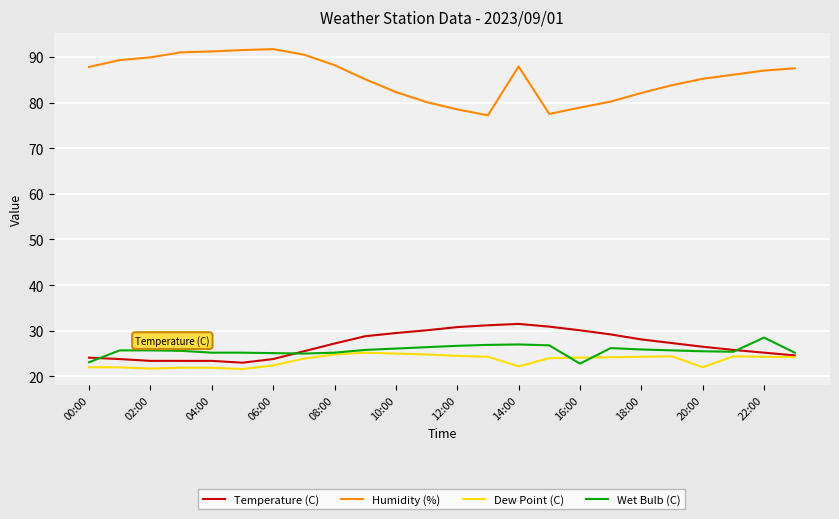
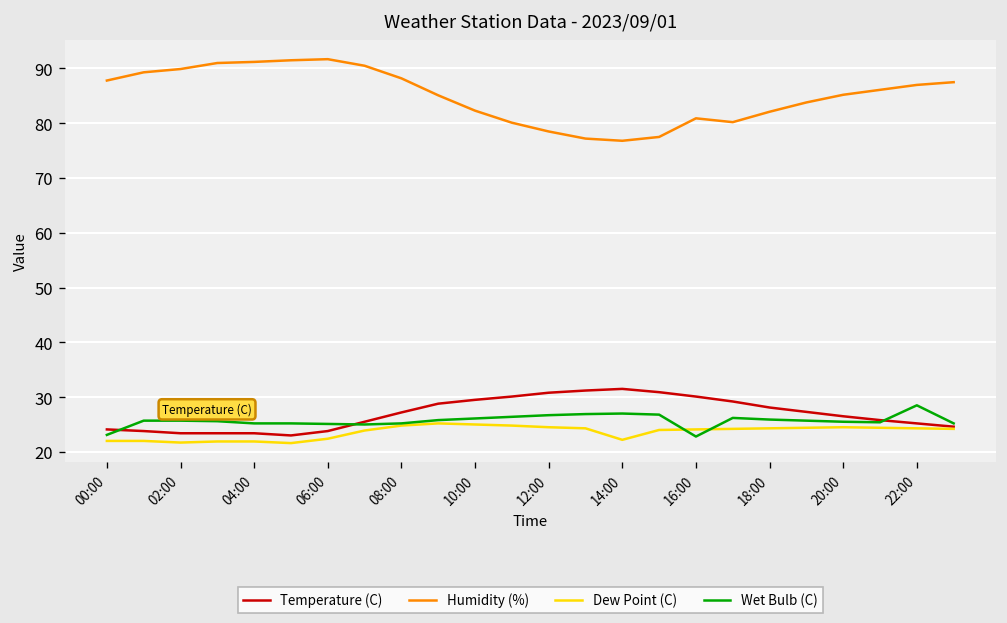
Humidity (%), 14:00: 88 -> 77
Humidity (%), 16:00: 79 -> 81
Dew Point (C), 20:00: 22 -> 25
